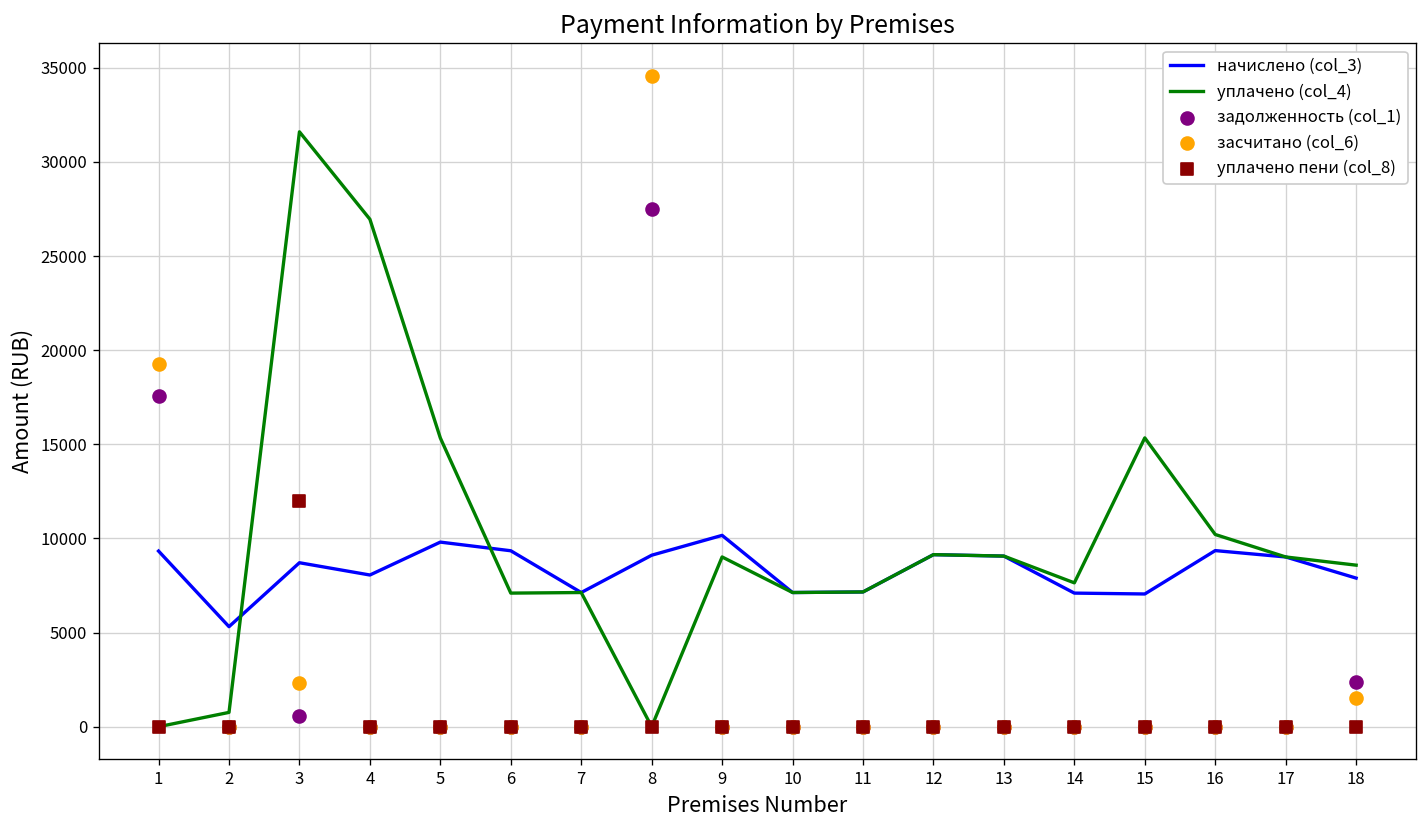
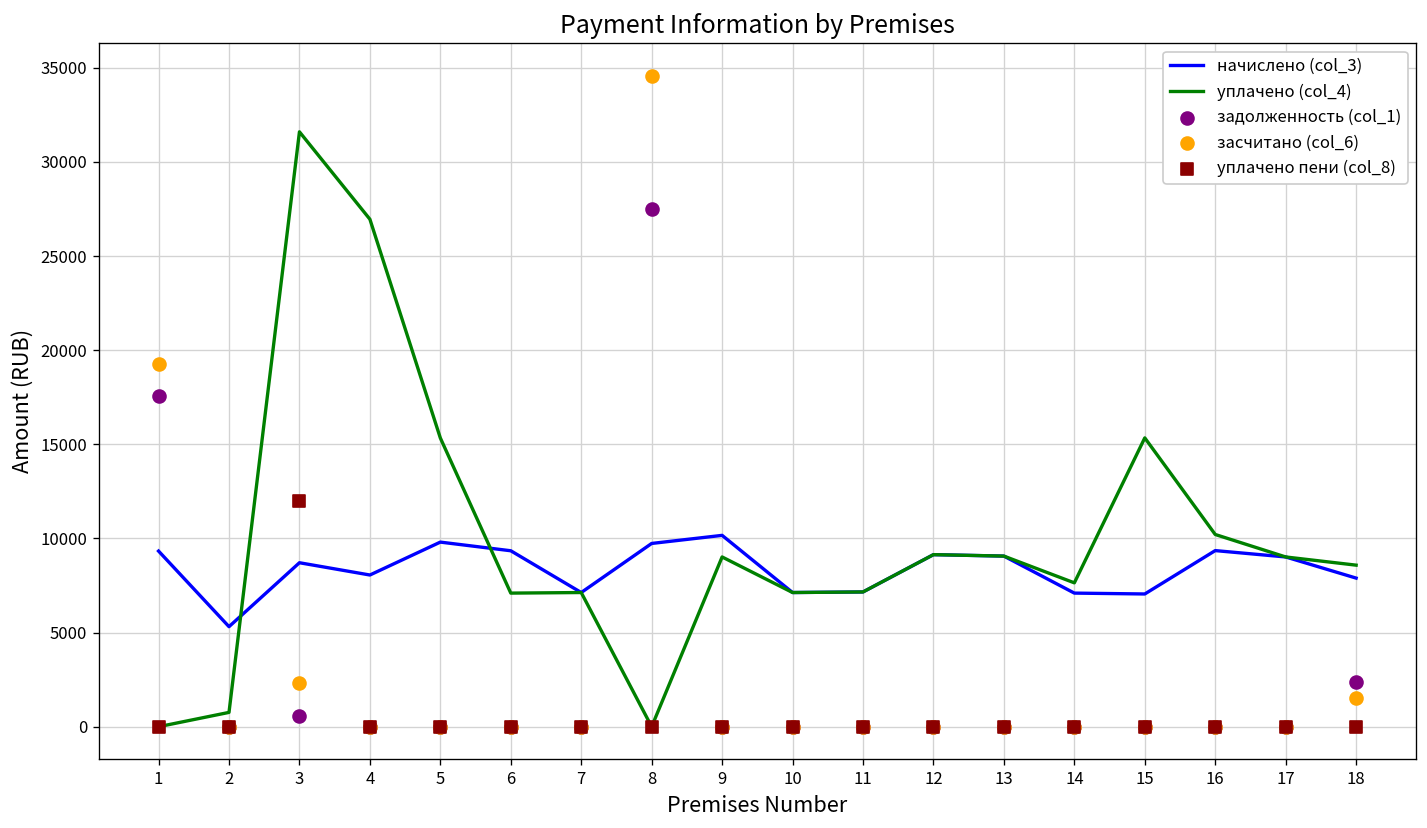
начислено (col_3), 8: 9100 -> 9700
